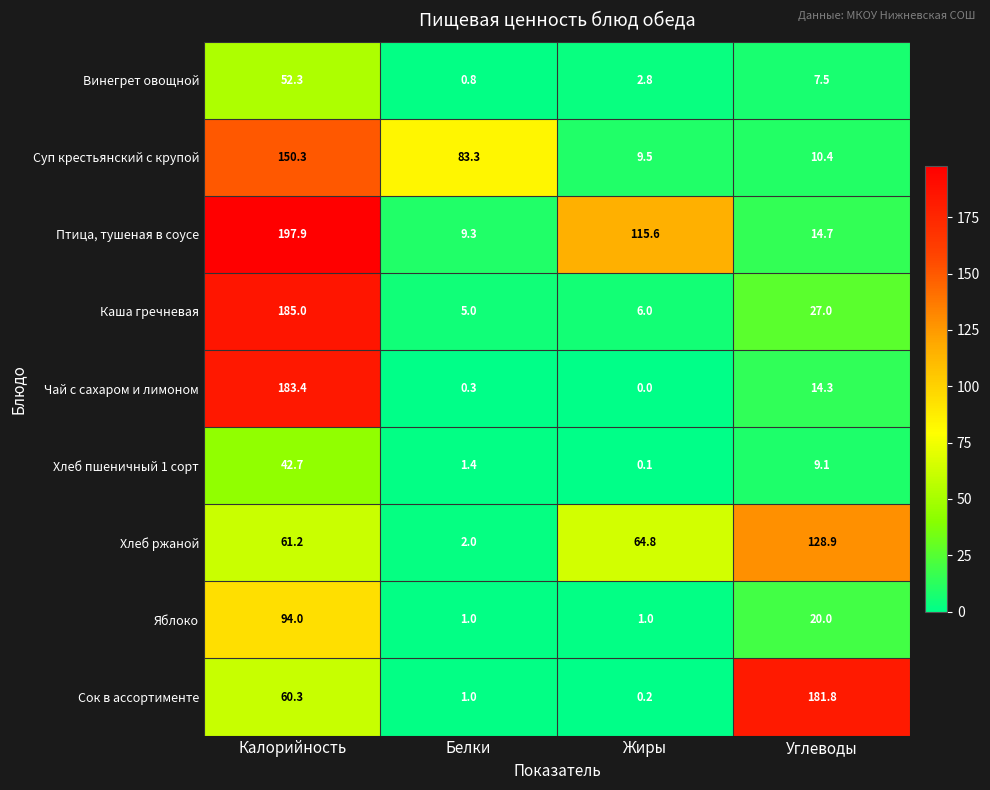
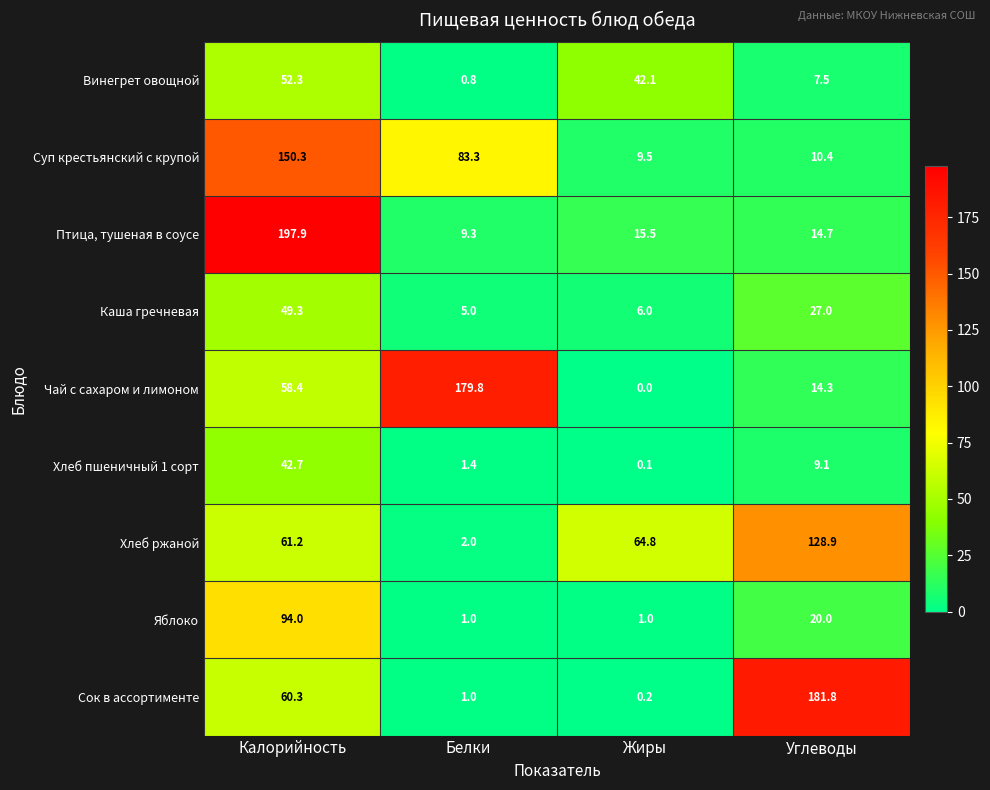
Винегрет овощной, Жиры: 2.8 -> 42.1
Птица, тушеная в соусе, Жиры: 115.6 -> 15.5
Каша гречневая, Калорийность: 185.0 -> 49.3
Чай с сахаром и лимоном, Калорийность: 183.4 -> 58.4
Чай с сахаром и лимоном, Белки: 0.3 -> 179.8
